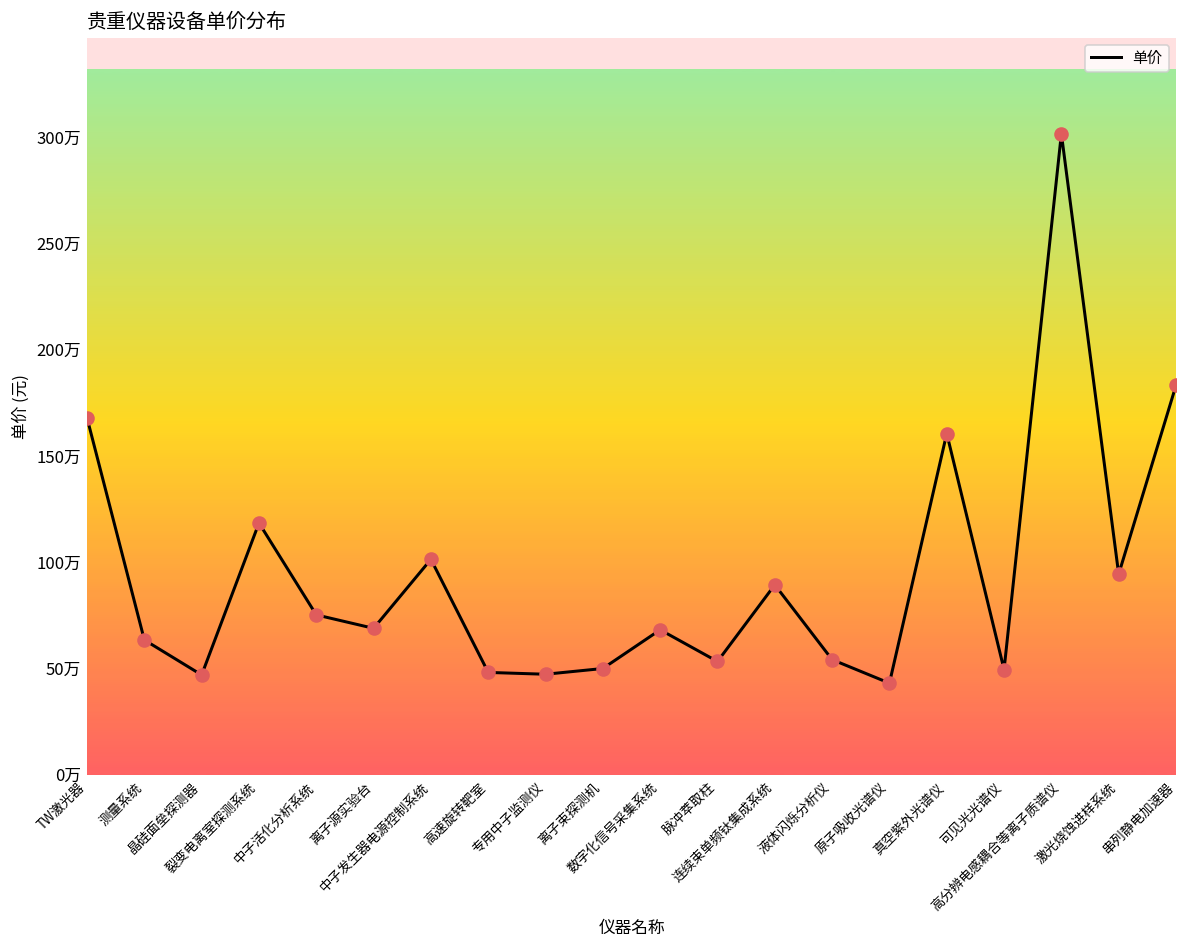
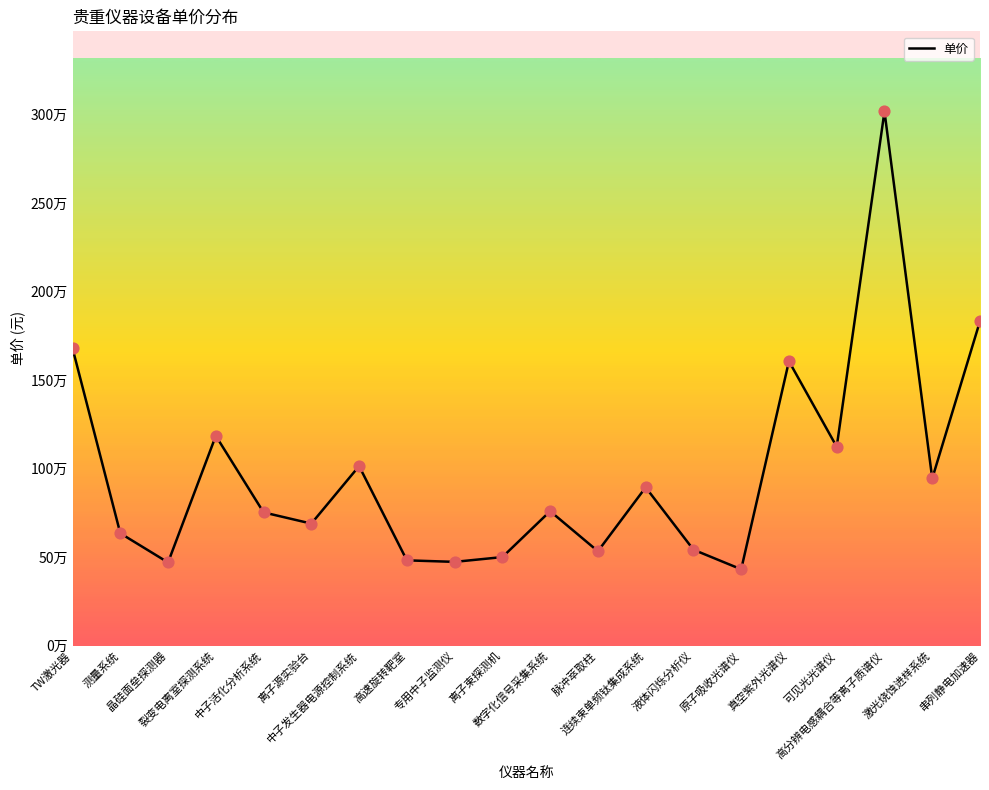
数字化信号采集系统: 68万 -> 76万
可见光光谱仪: 49万 -> 112万
